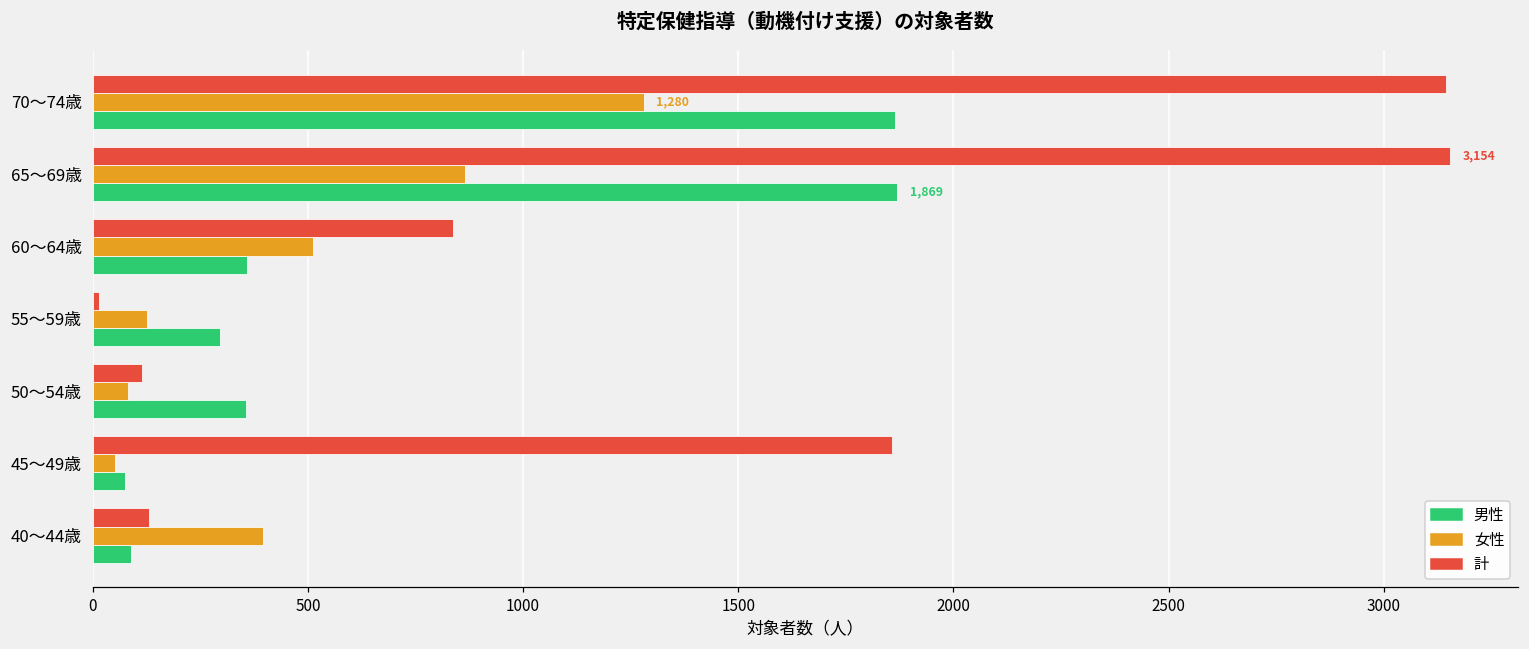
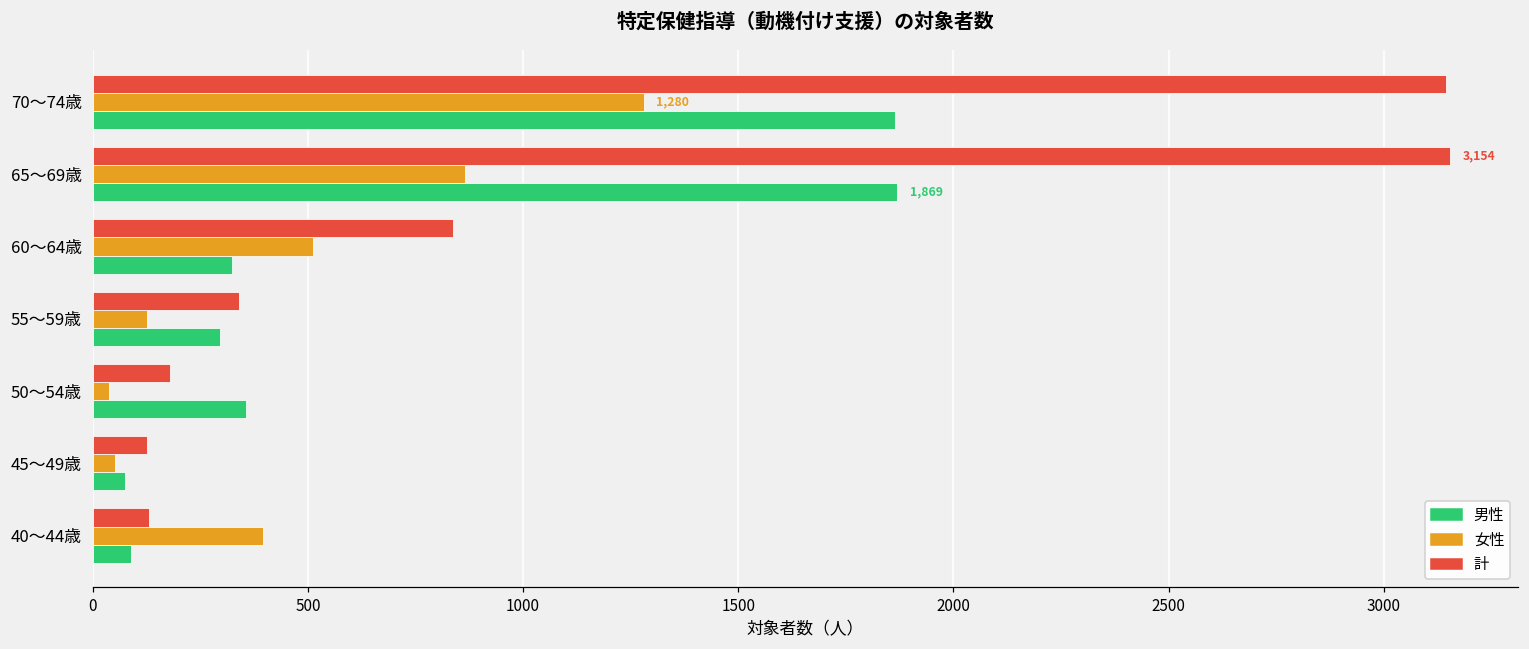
男性, 60～64歳: 360 -> 320
計, 55～59歳: 20 -> 340
計, 50～54歳: 120 -> 180
女性, 50～54歳: 80 -> 40
計, 45～49歳: 1860 -> 130
